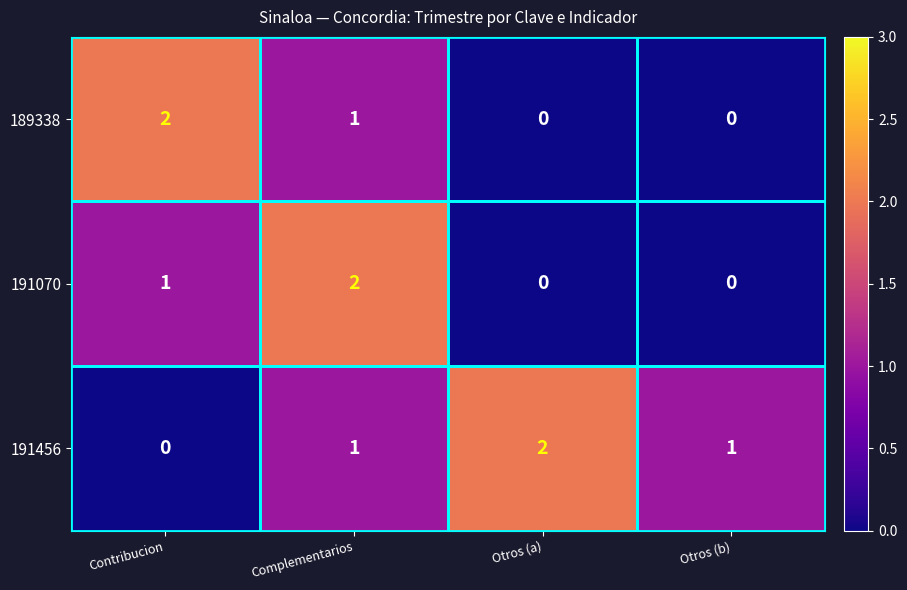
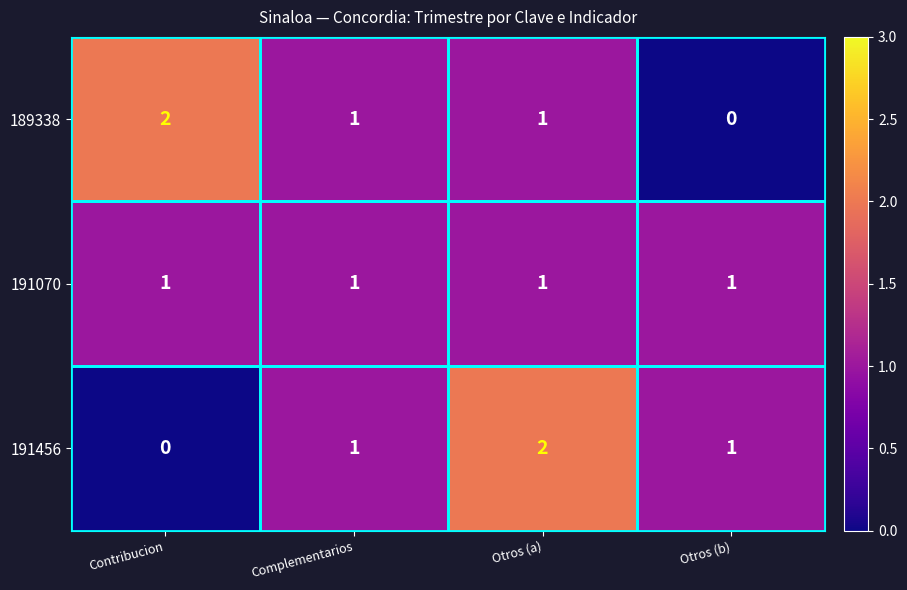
189338, Otros (a): 0 -> 1
191070, Complementarios: 2 -> 1
191070, Otros (a): 0 -> 1
191070, Otros (b): 0 -> 1
